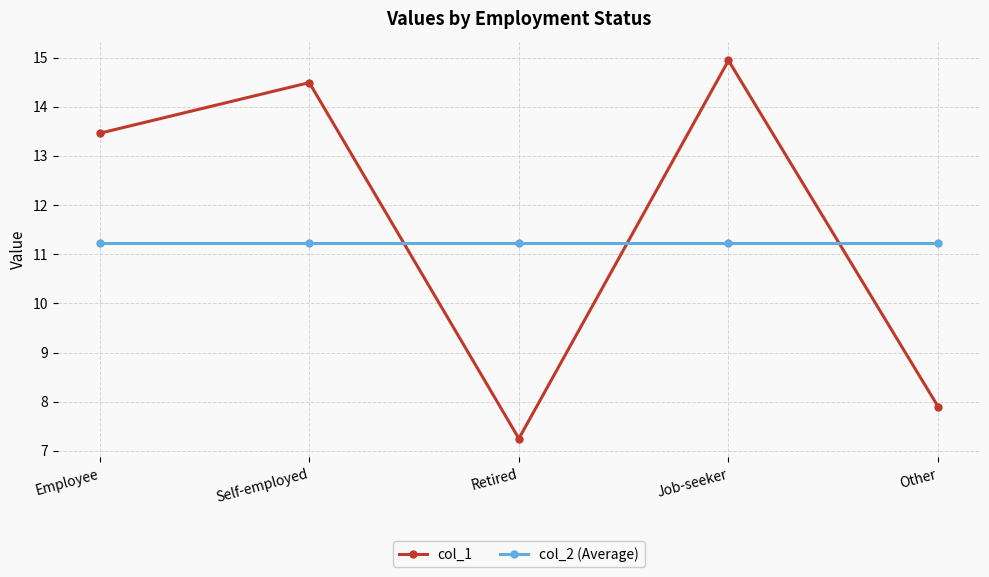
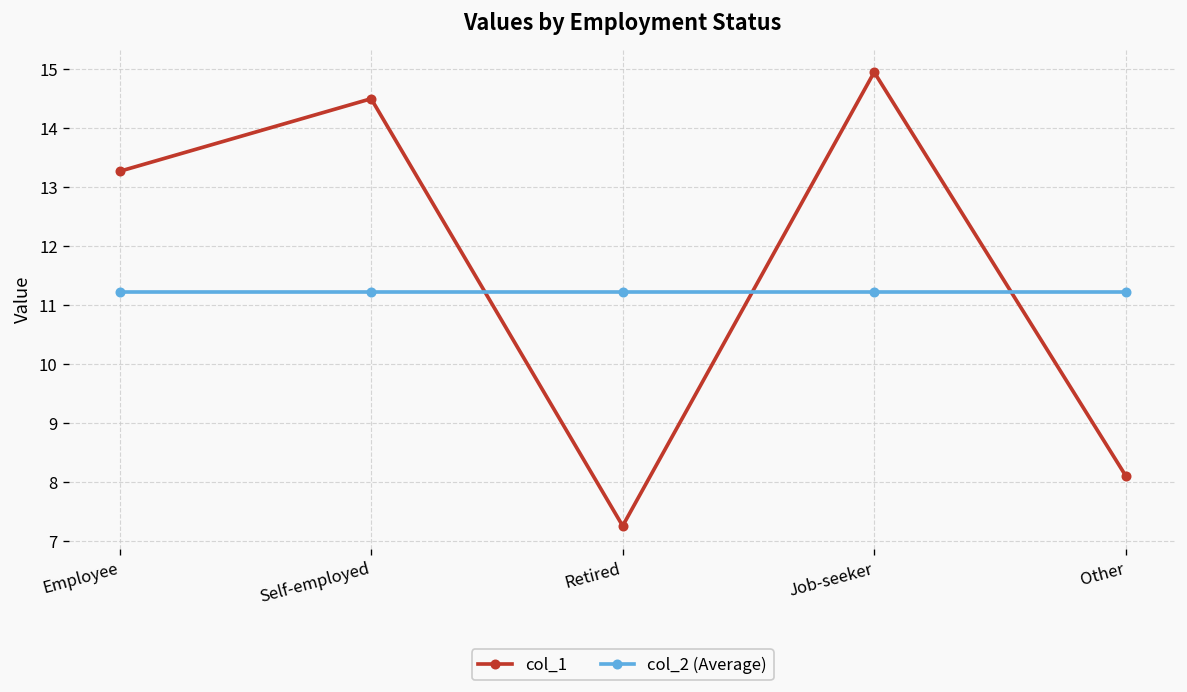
col_1, Employee: 13.5 -> 13.3
col_1, Other: 7.9 -> 8.1
